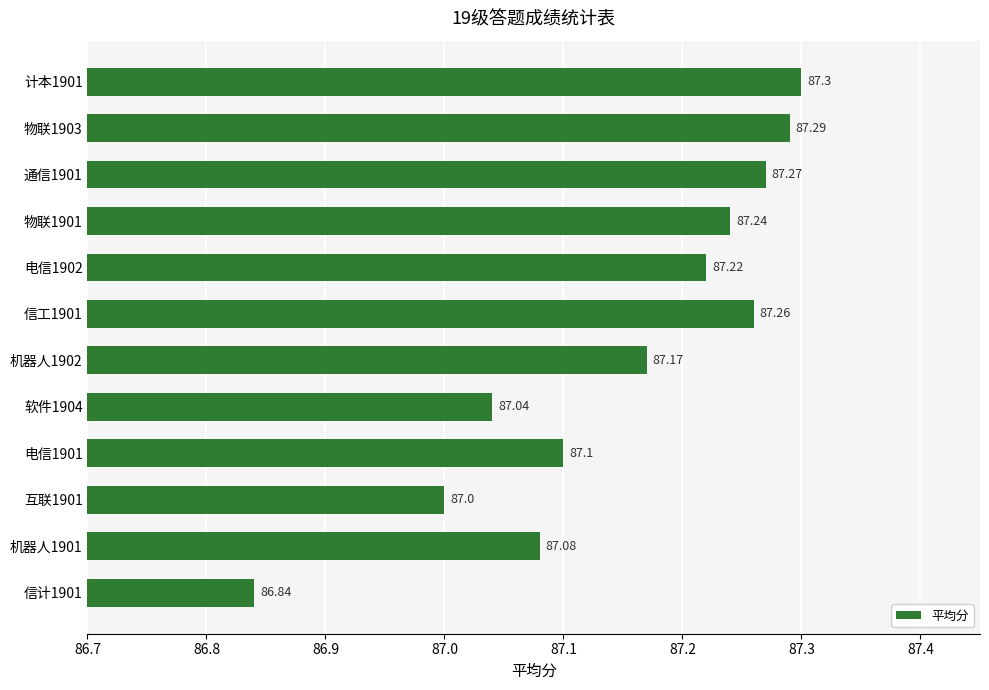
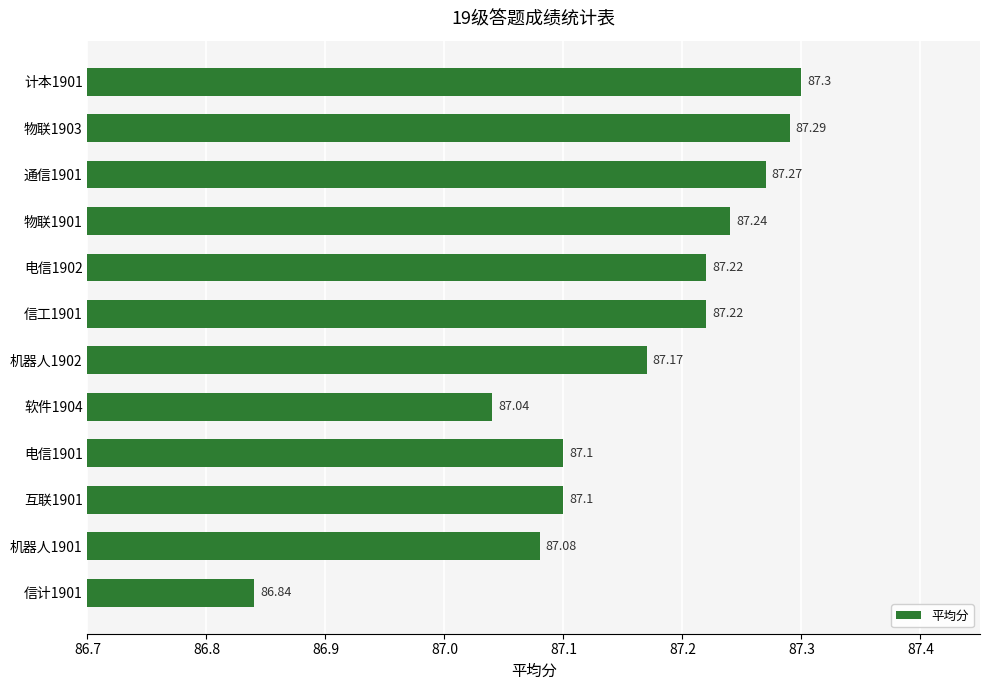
信工1901: 87.26 -> 87.22
互联1901: 87.0 -> 87.1
